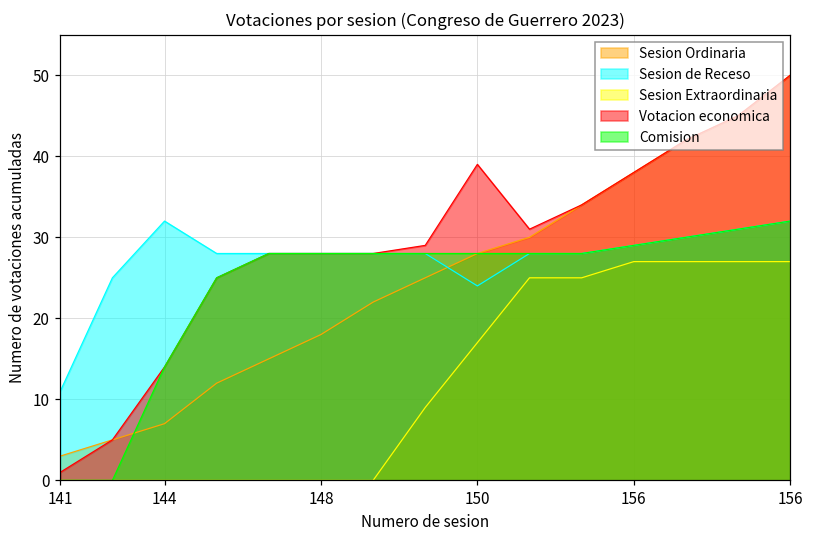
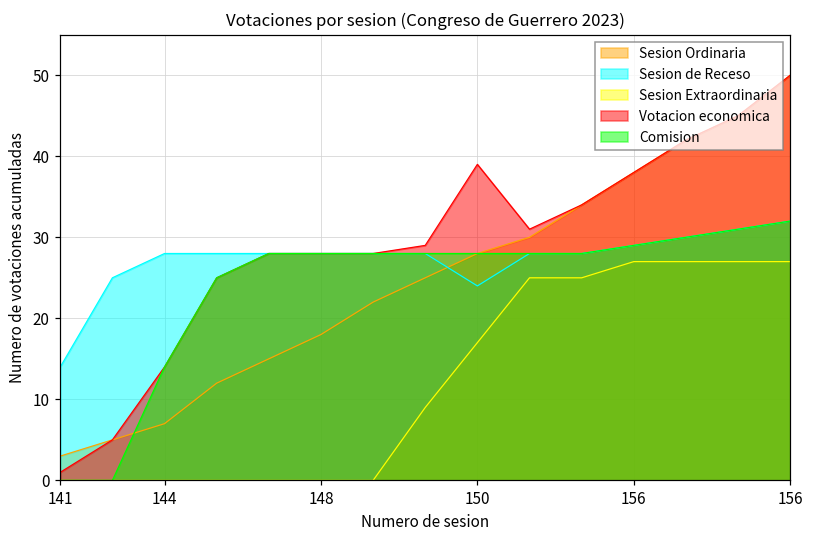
Sesion de Receso, 141: 11 -> 14
Sesion de Receso, 144: 32 -> 28
